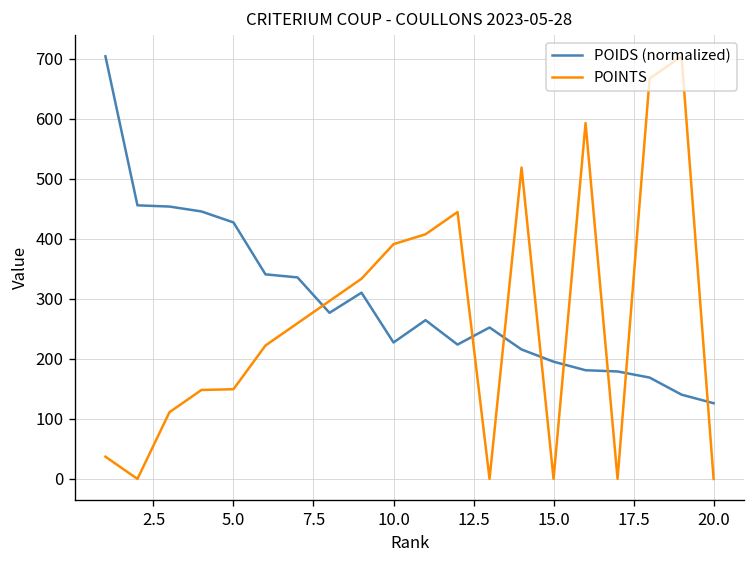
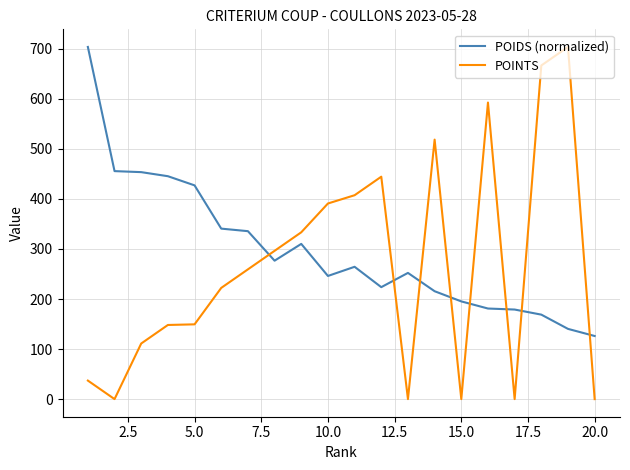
POIDS (normalized), 10.0: 230 -> 250
